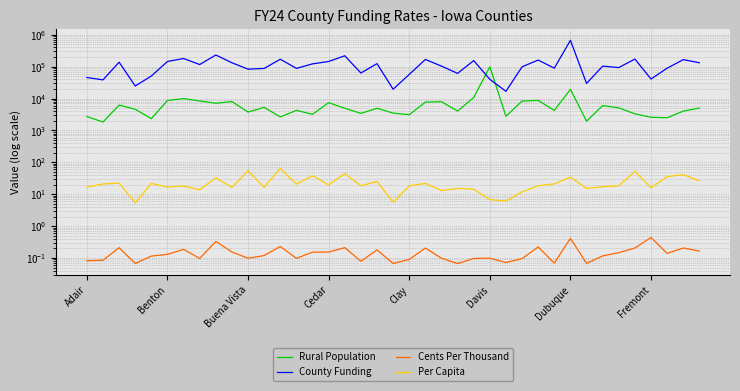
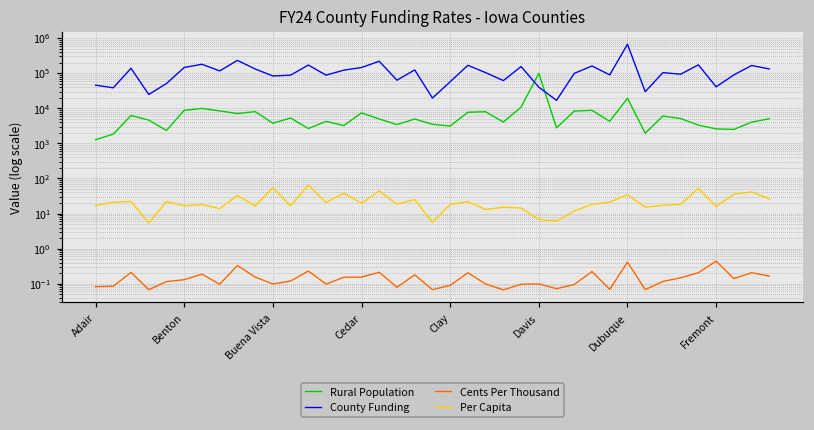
Rural Population, Adair: 3000 -> 1300
